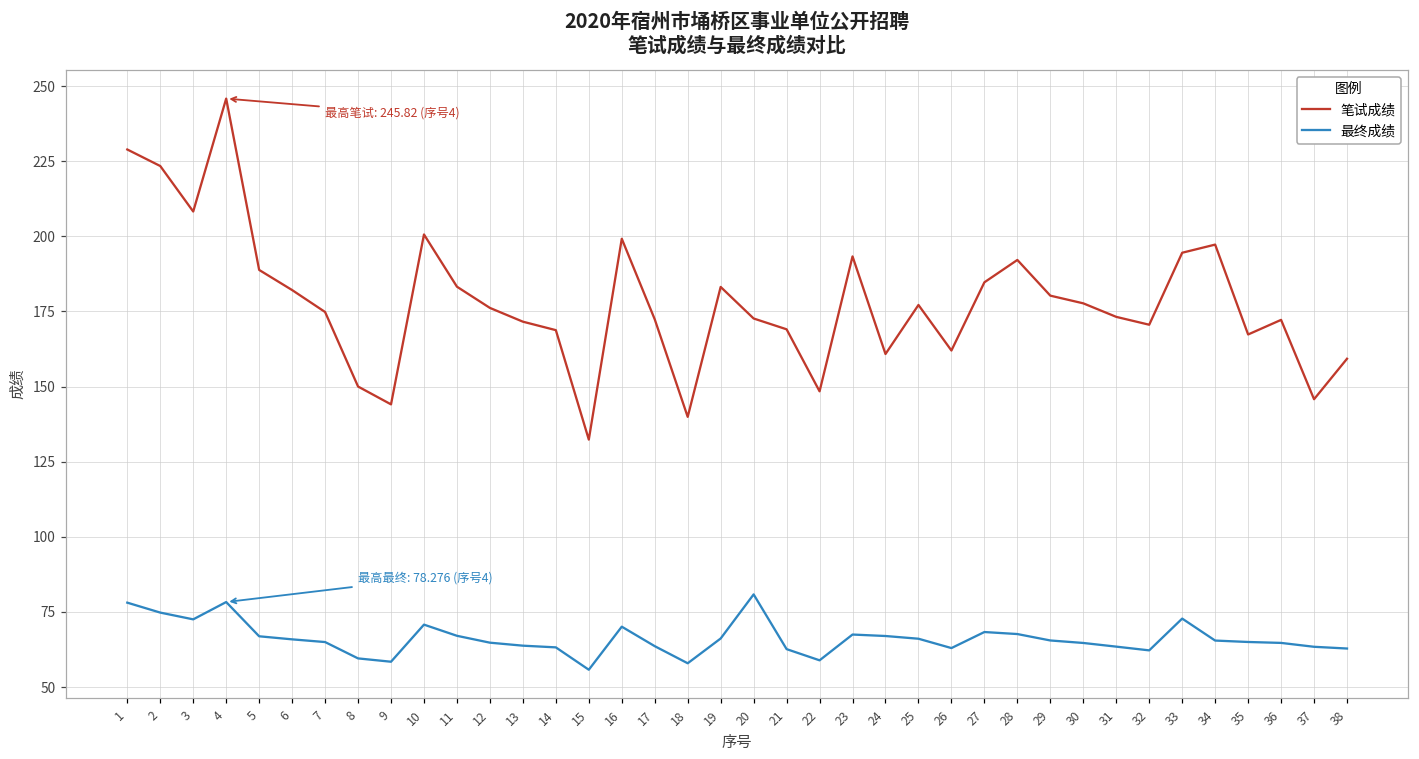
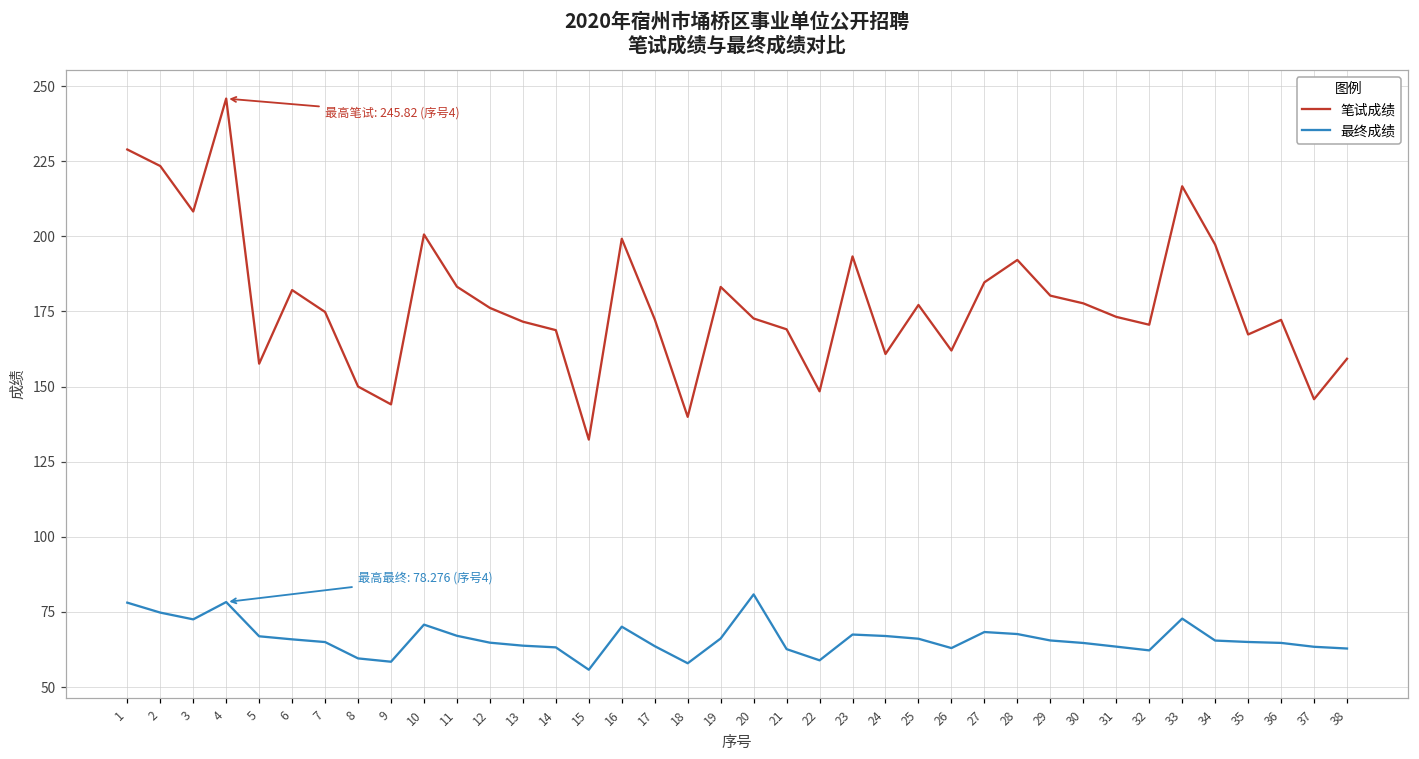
笔试成绩, 5: 189 -> 158
笔试成绩, 33: 195 -> 217
